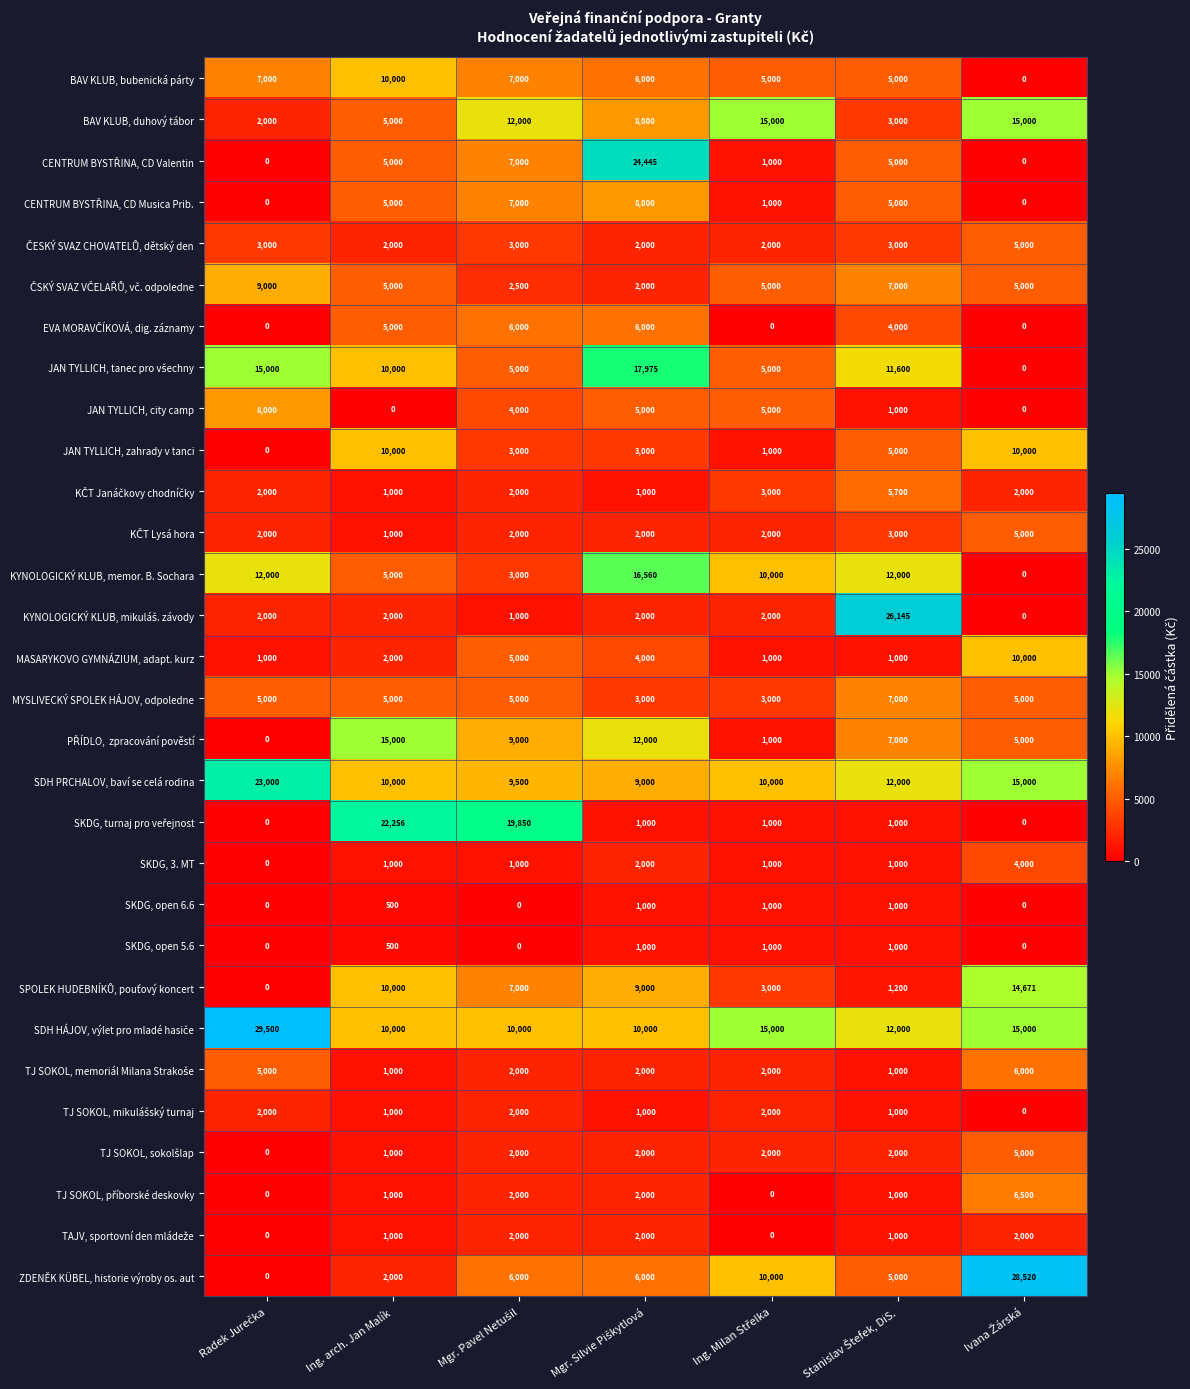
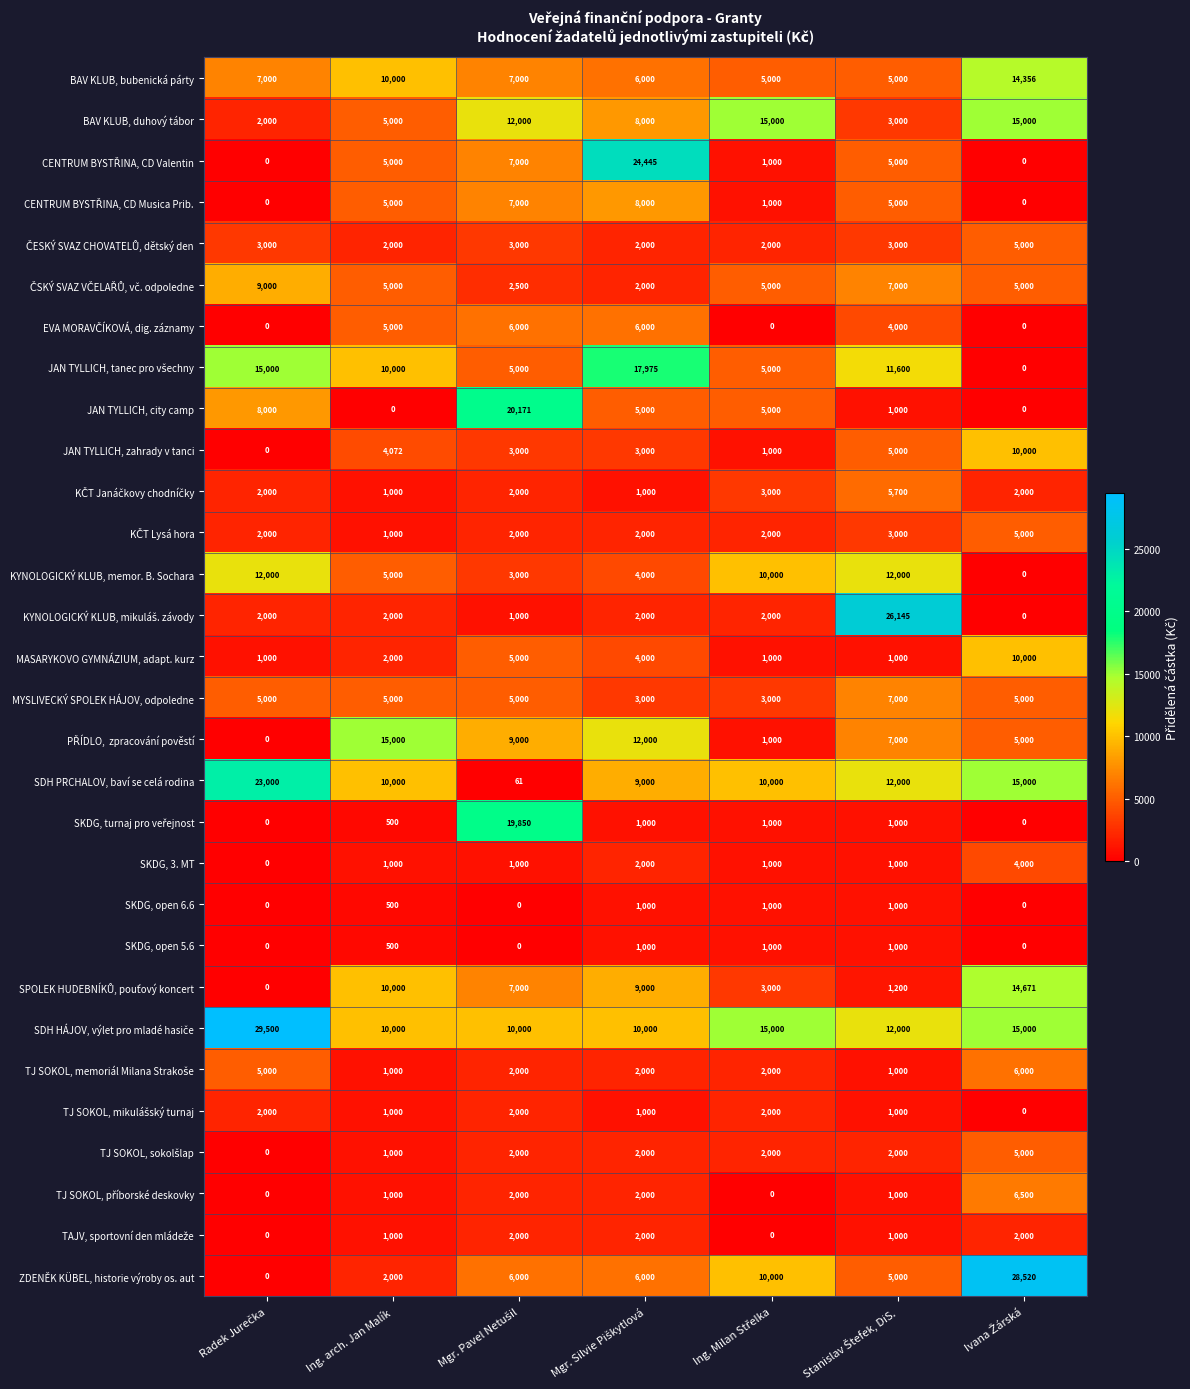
BAV KLUB, bubenická párty, Ivana Žárská: 0 -> 14,356
JAN TYLLICH, city camp, Mgr. Pavel Netušil: 4,000 -> 20,171
JAN TYLLICH, zahrady v tanci, Ing. arch. Jan Malík: 10,000 -> 4,072
KYNOLOGICKÝ KLUB, memor. B. Sochara, Mgr. Silvie Piškytlová: 16,560 -> 4,000
SDH PRCHALOV, baví se celá rodina, Mgr. Pavel Netušil: 9,500 -> 61
SKDG, turnaj pro veřejnost, Ing. arch. Jan Malík: 22,256 -> 500
